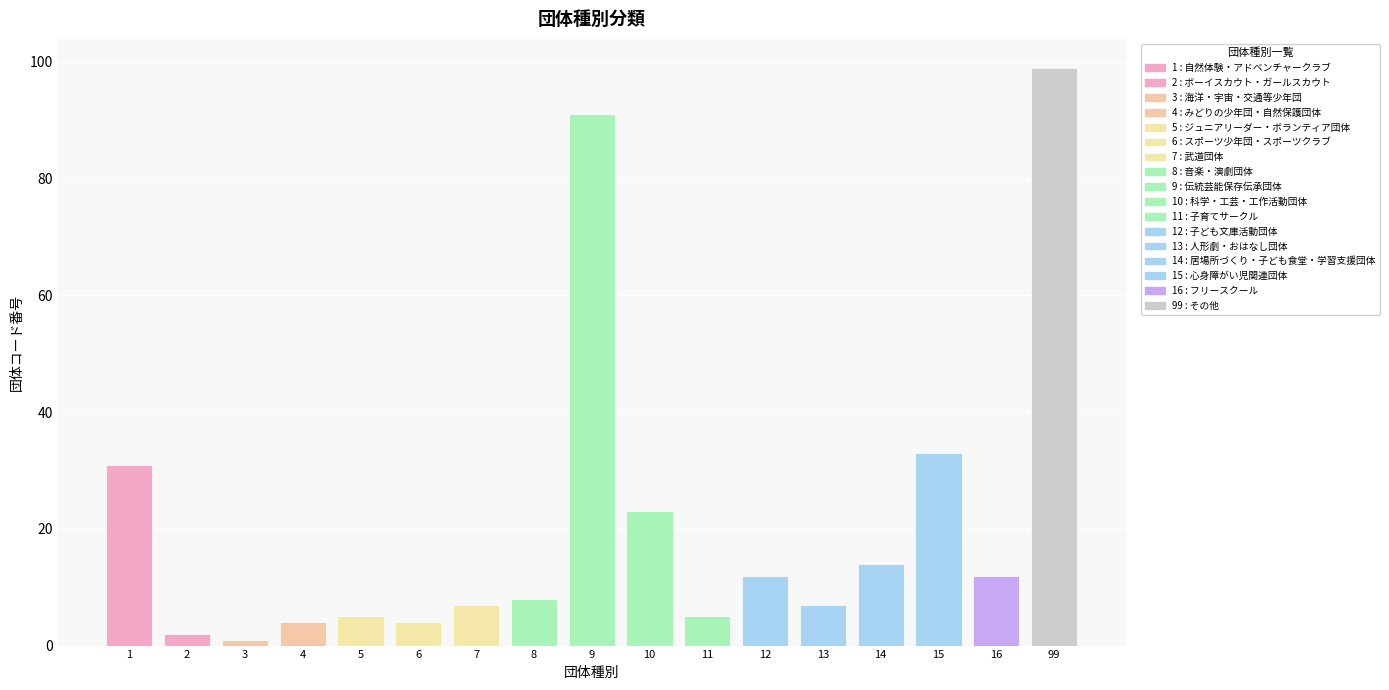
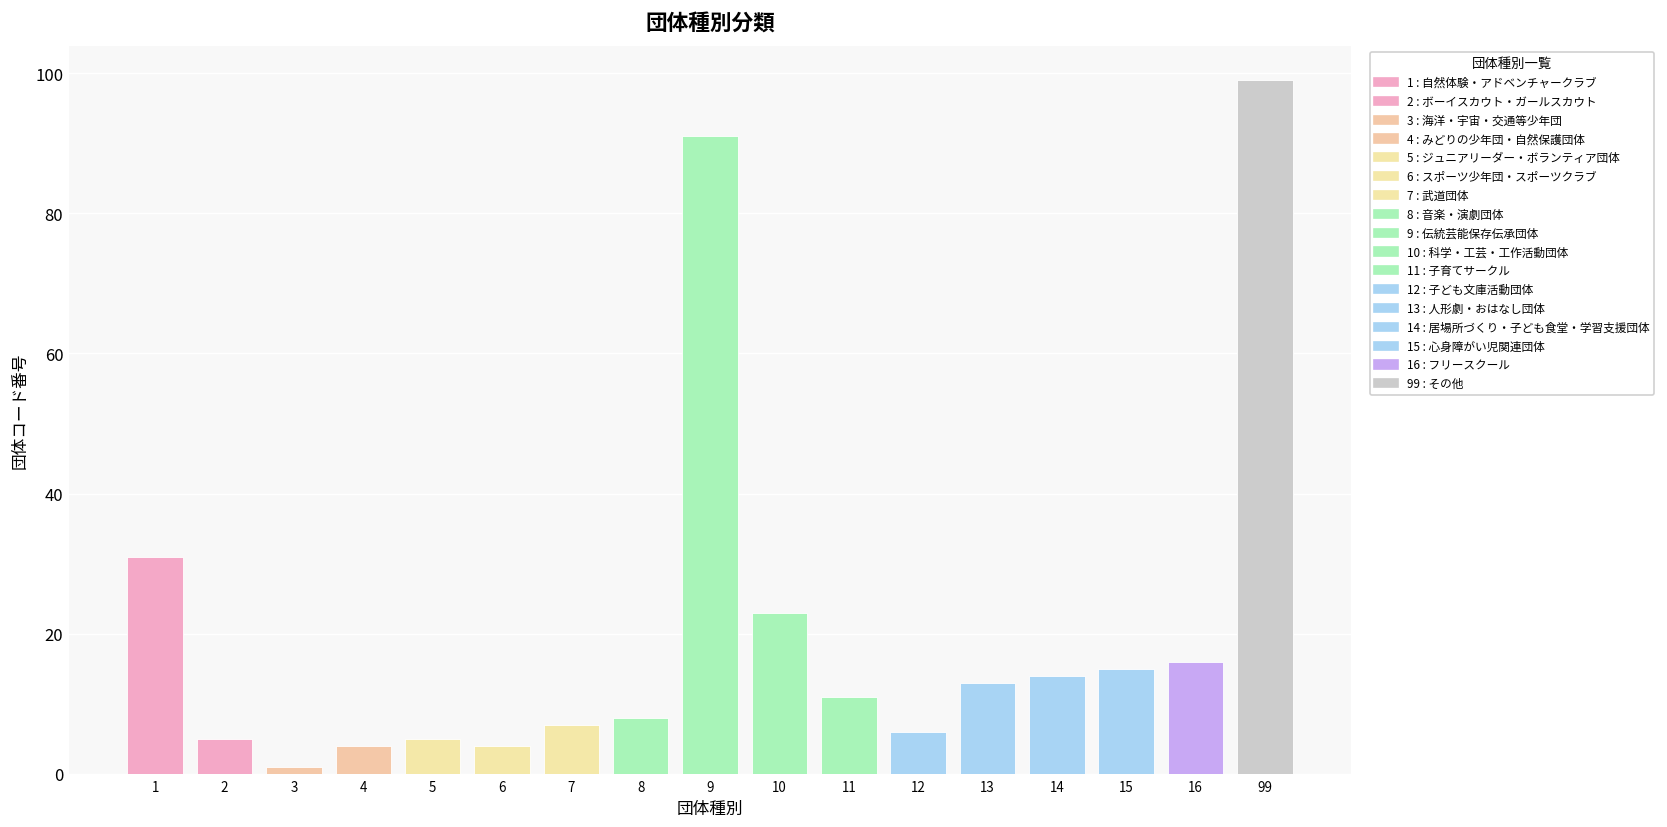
2: 2 -> 5
11: 5 -> 11
12: 12 -> 6
13: 7 -> 13
15: 33 -> 15
16: 12 -> 16
